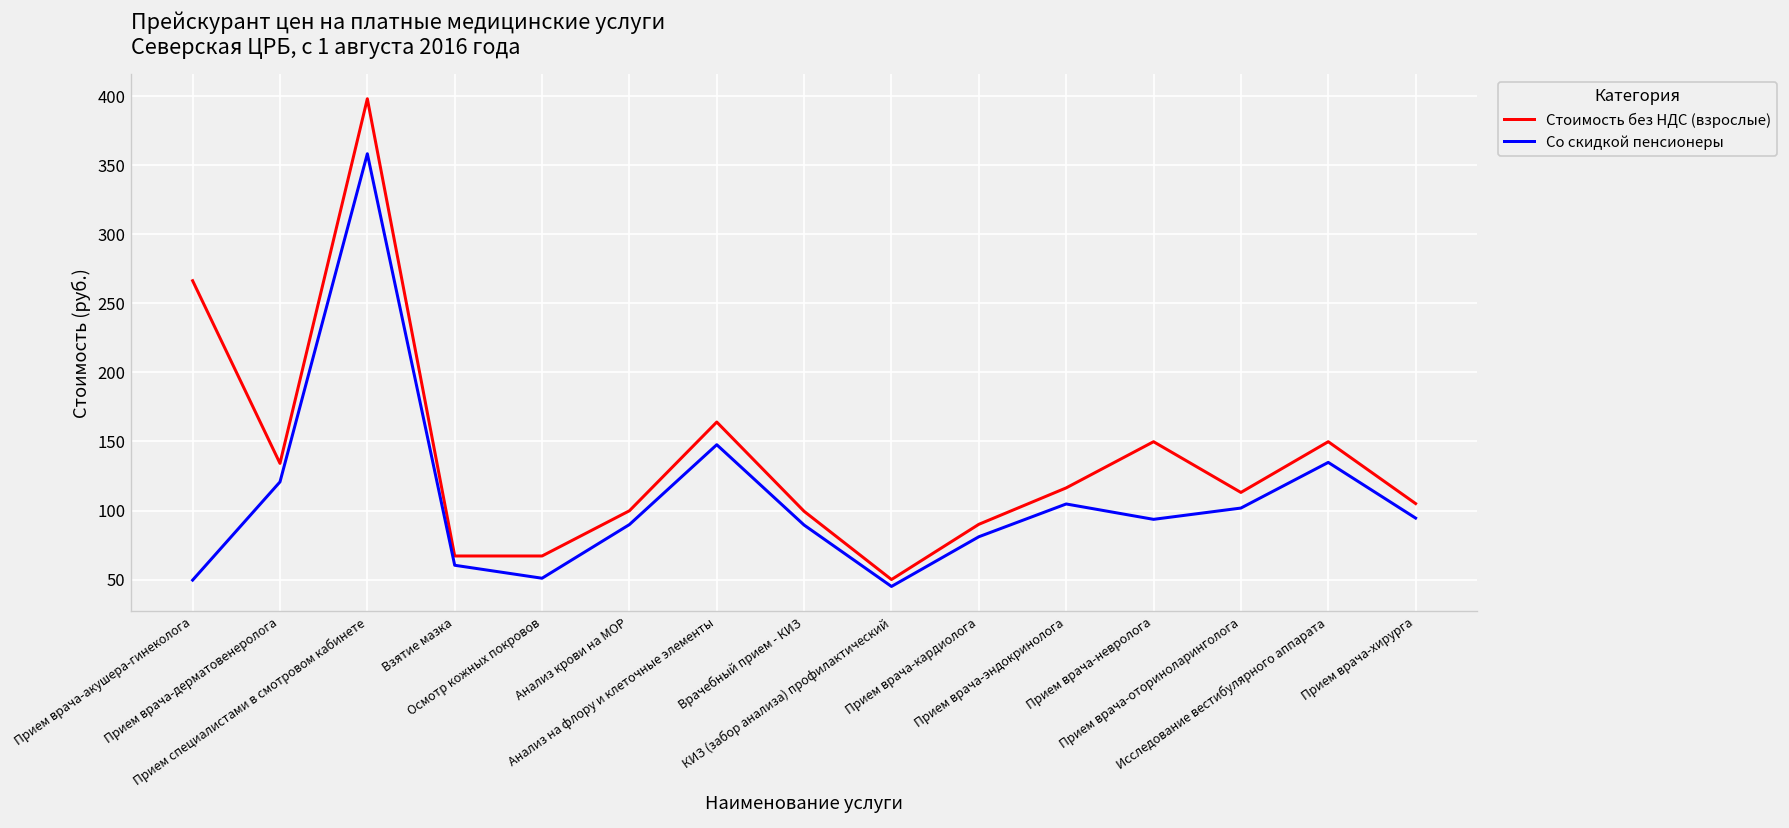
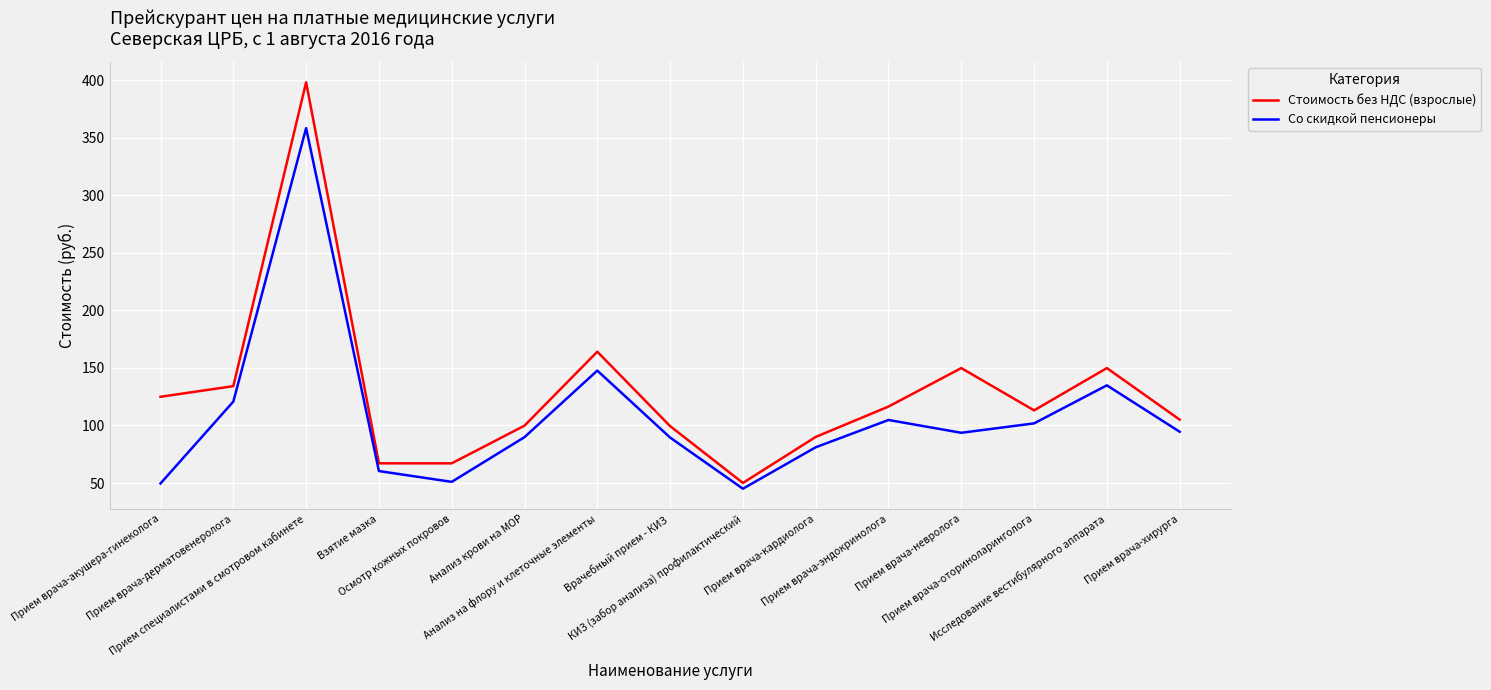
Стоимость без НДС (взрослые), Прием врача-акушера-гинеколога: 266 -> 125
